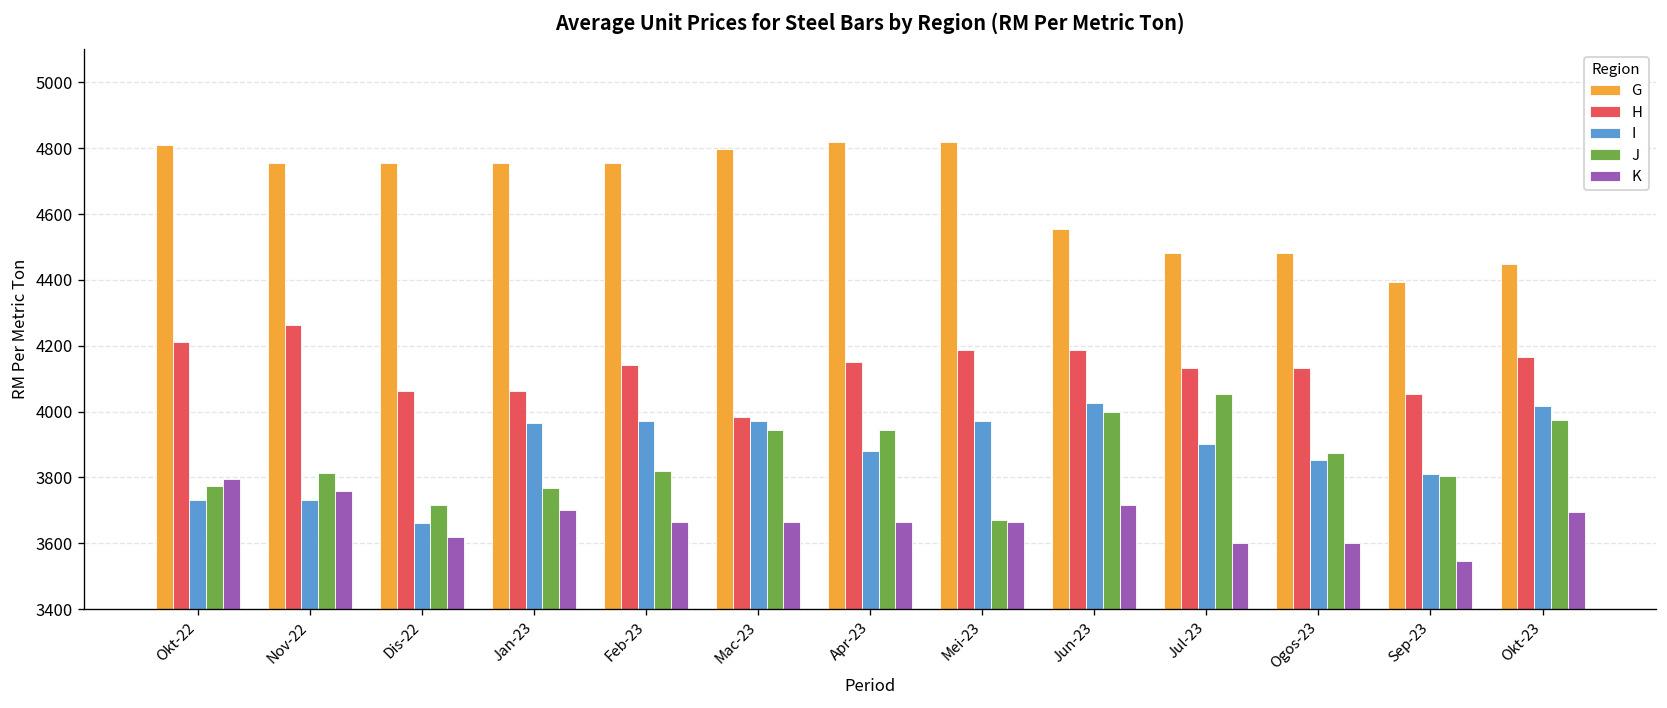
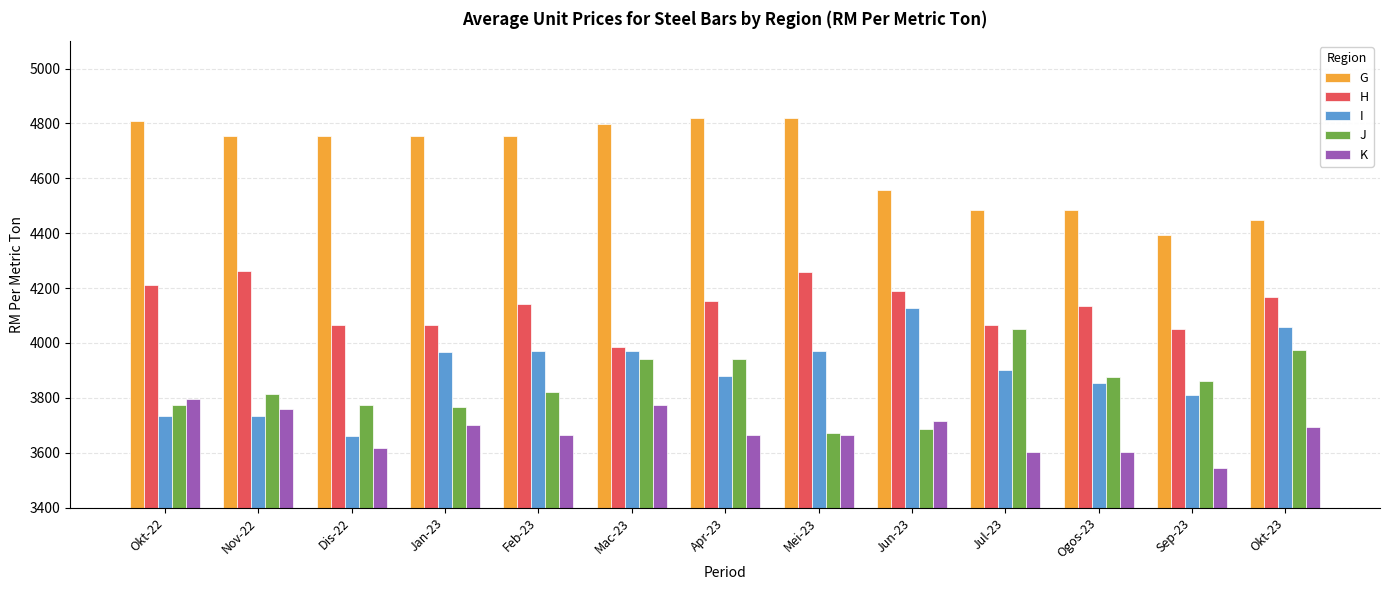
J, Dis-22: 3720 -> 3770
K, Mac-23: 3670 -> 3770
H, Mei-23: 4190 -> 4260
I, Jun-23: 4030 -> 4130
J, Jun-23: 4000 -> 3690
H, Jul-23: 4130 -> 4070
J, Sep-23: 3800 -> 3860
I, Okt-23: 4020 -> 4060
